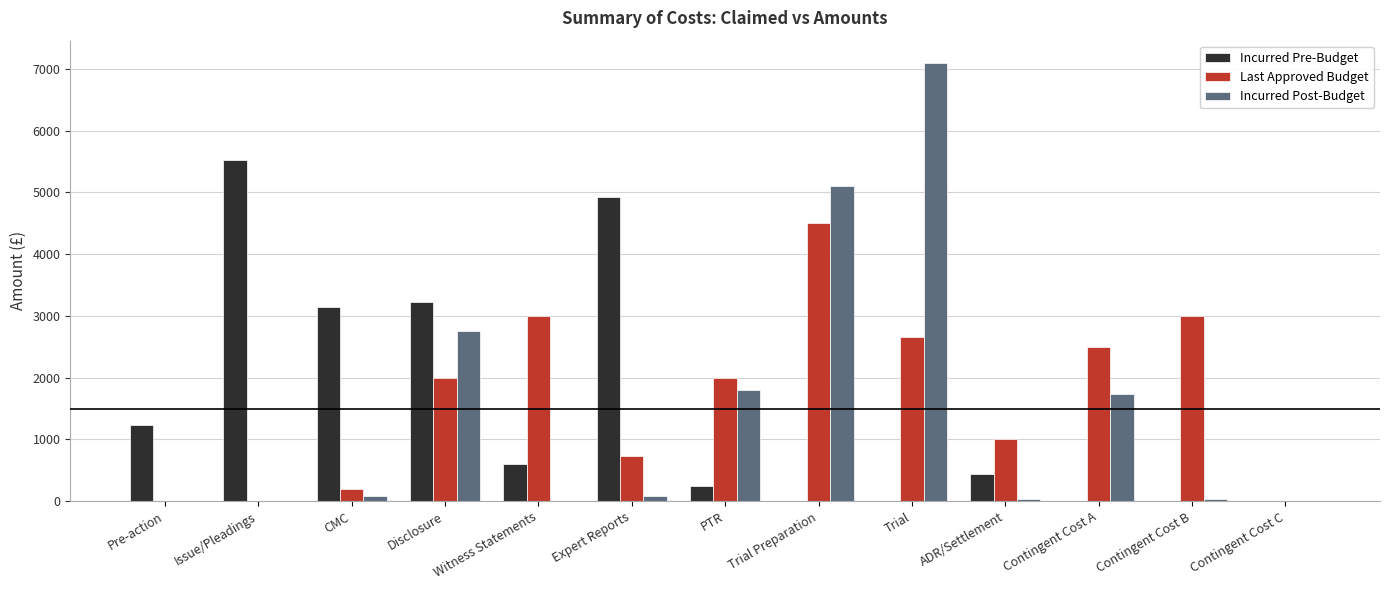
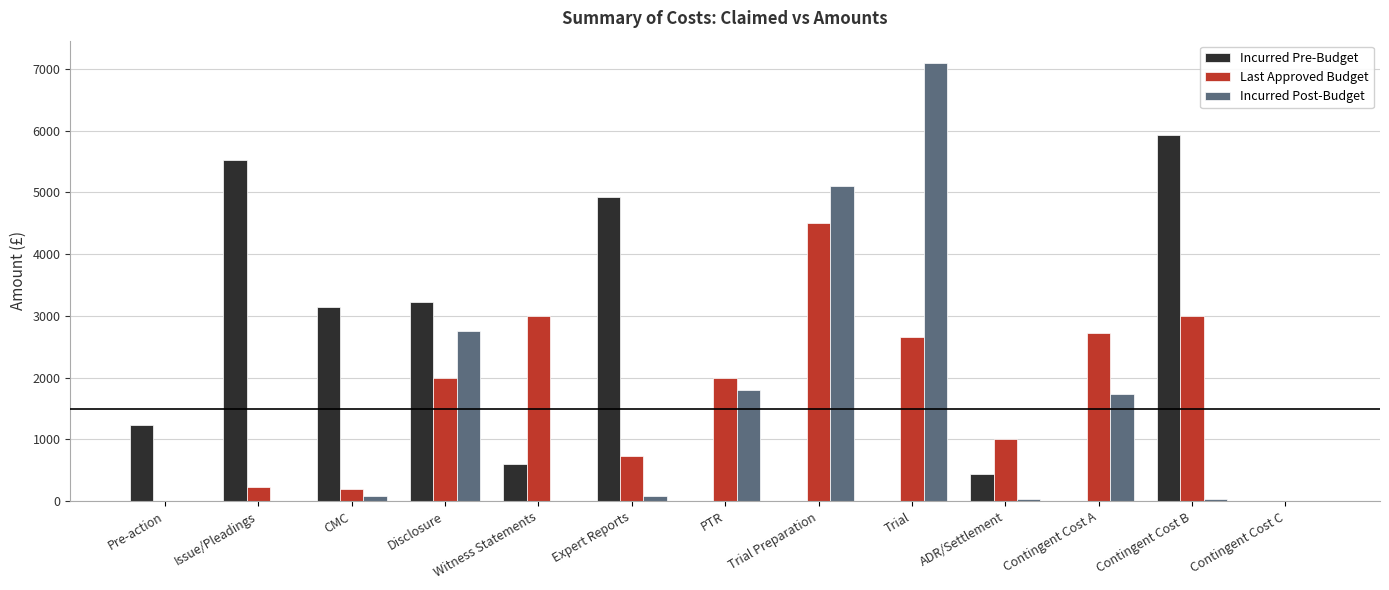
Last Approved Budget, Issue/Pleadings: 0 -> 200
Incurred Pre-Budget, PTR: 200 -> 0
Last Approved Budget, Contingent Cost A: 2500 -> 2700
Incurred Pre-Budget, Contingent Cost B: 0 -> 5900
